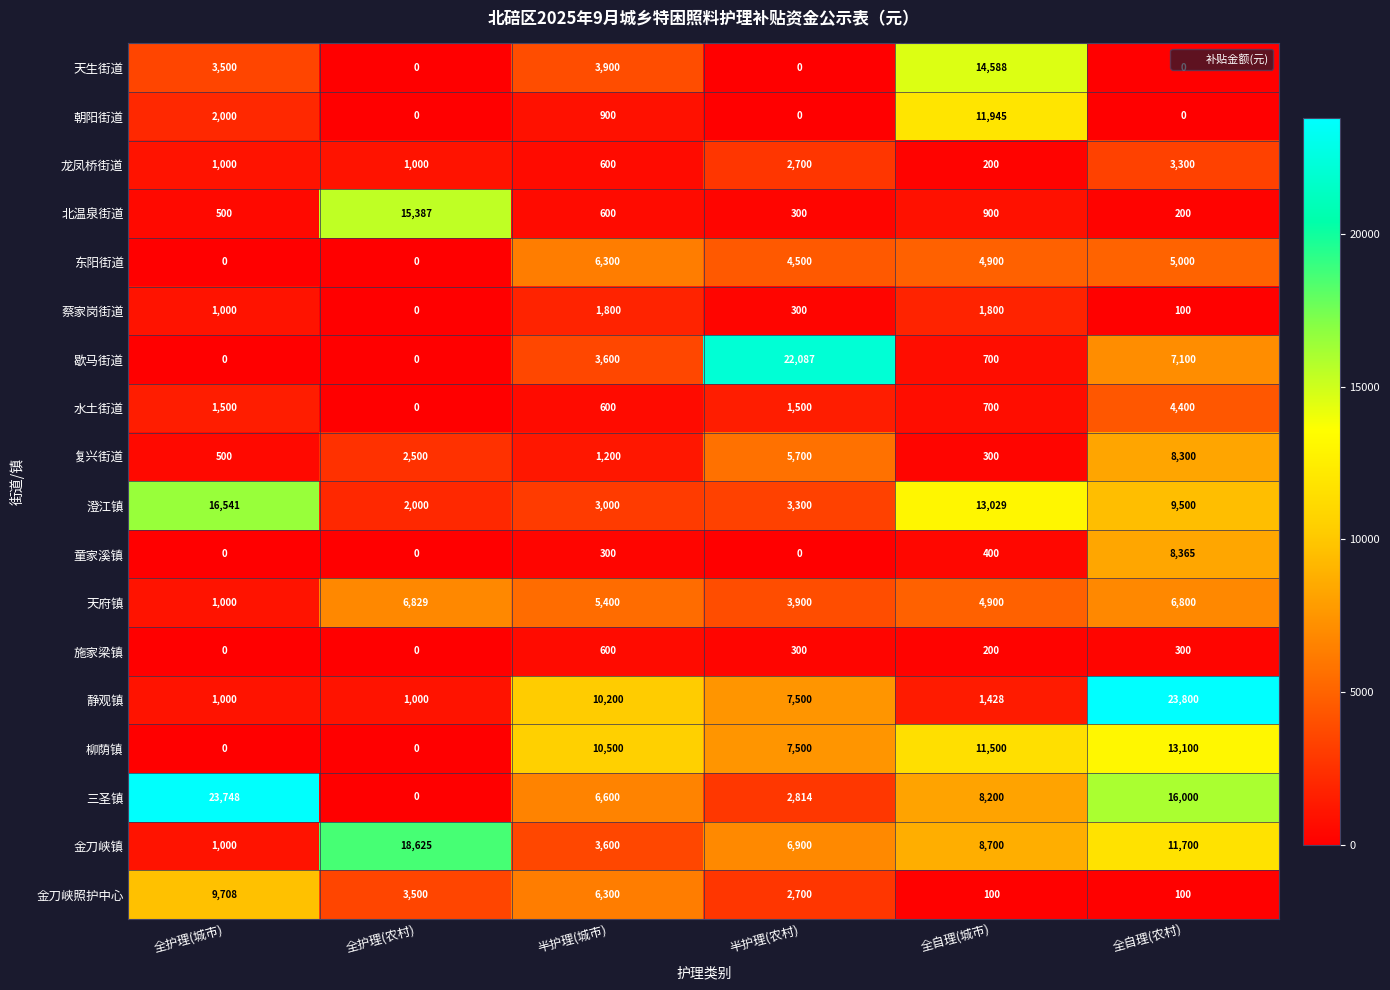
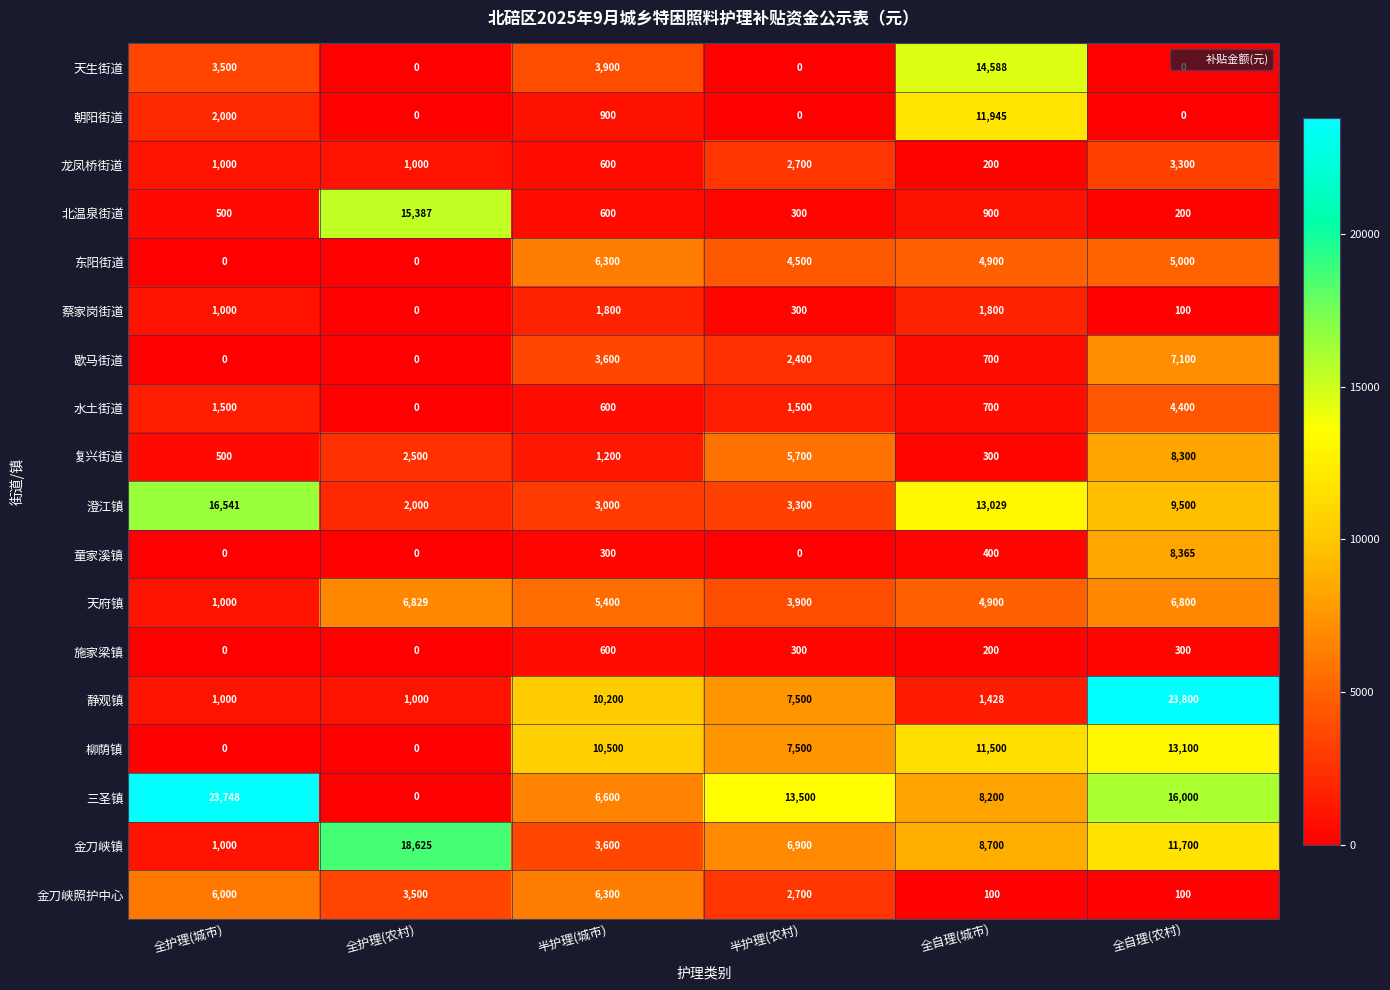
歇马街道, 半护理(农村): 22,087 -> 2,400
三圣镇, 半护理(农村): 2,814 -> 13,500
金刀峡照护中心, 全护理(城市): 9,708 -> 6,000
